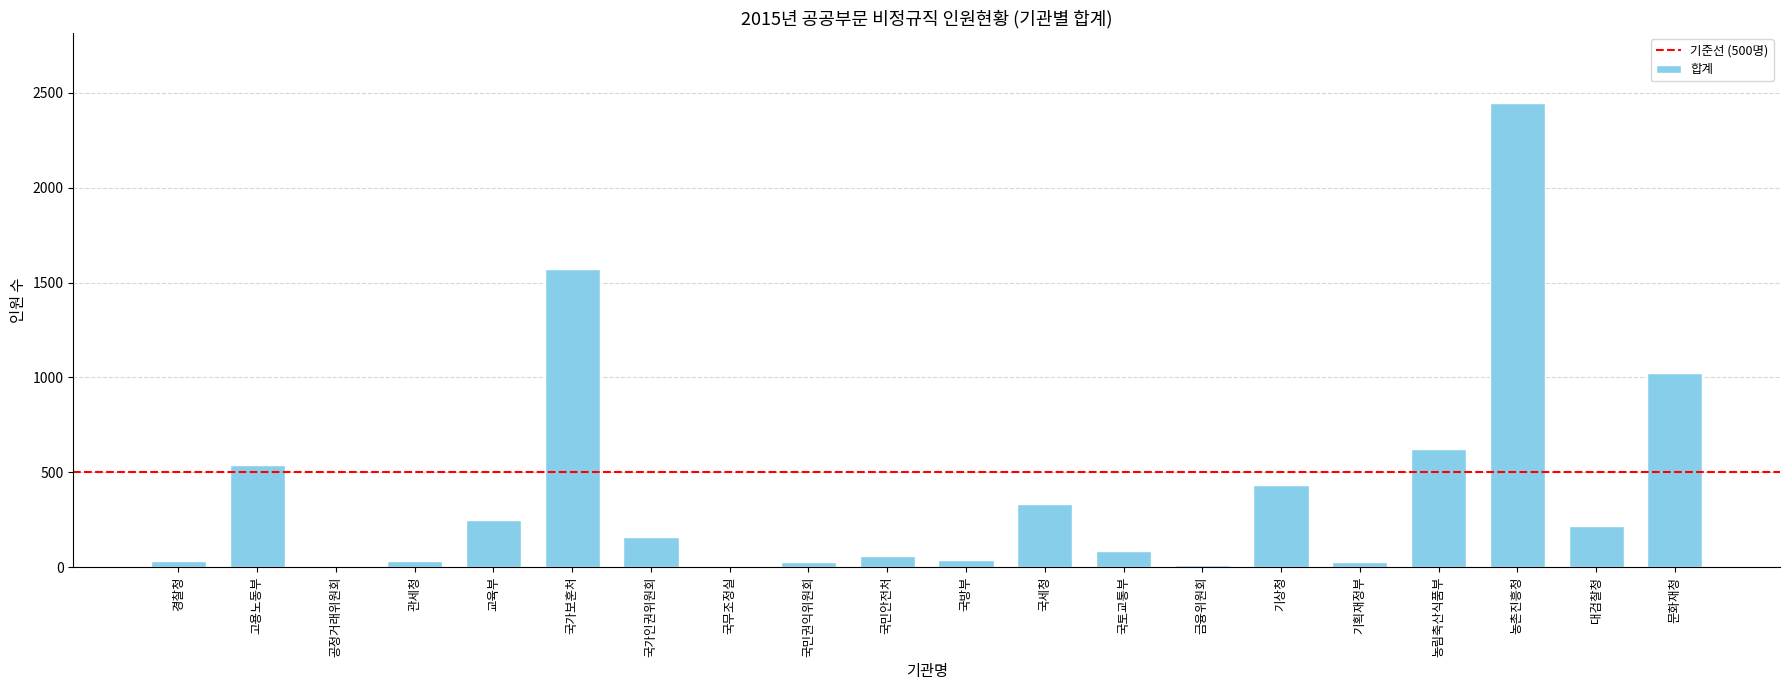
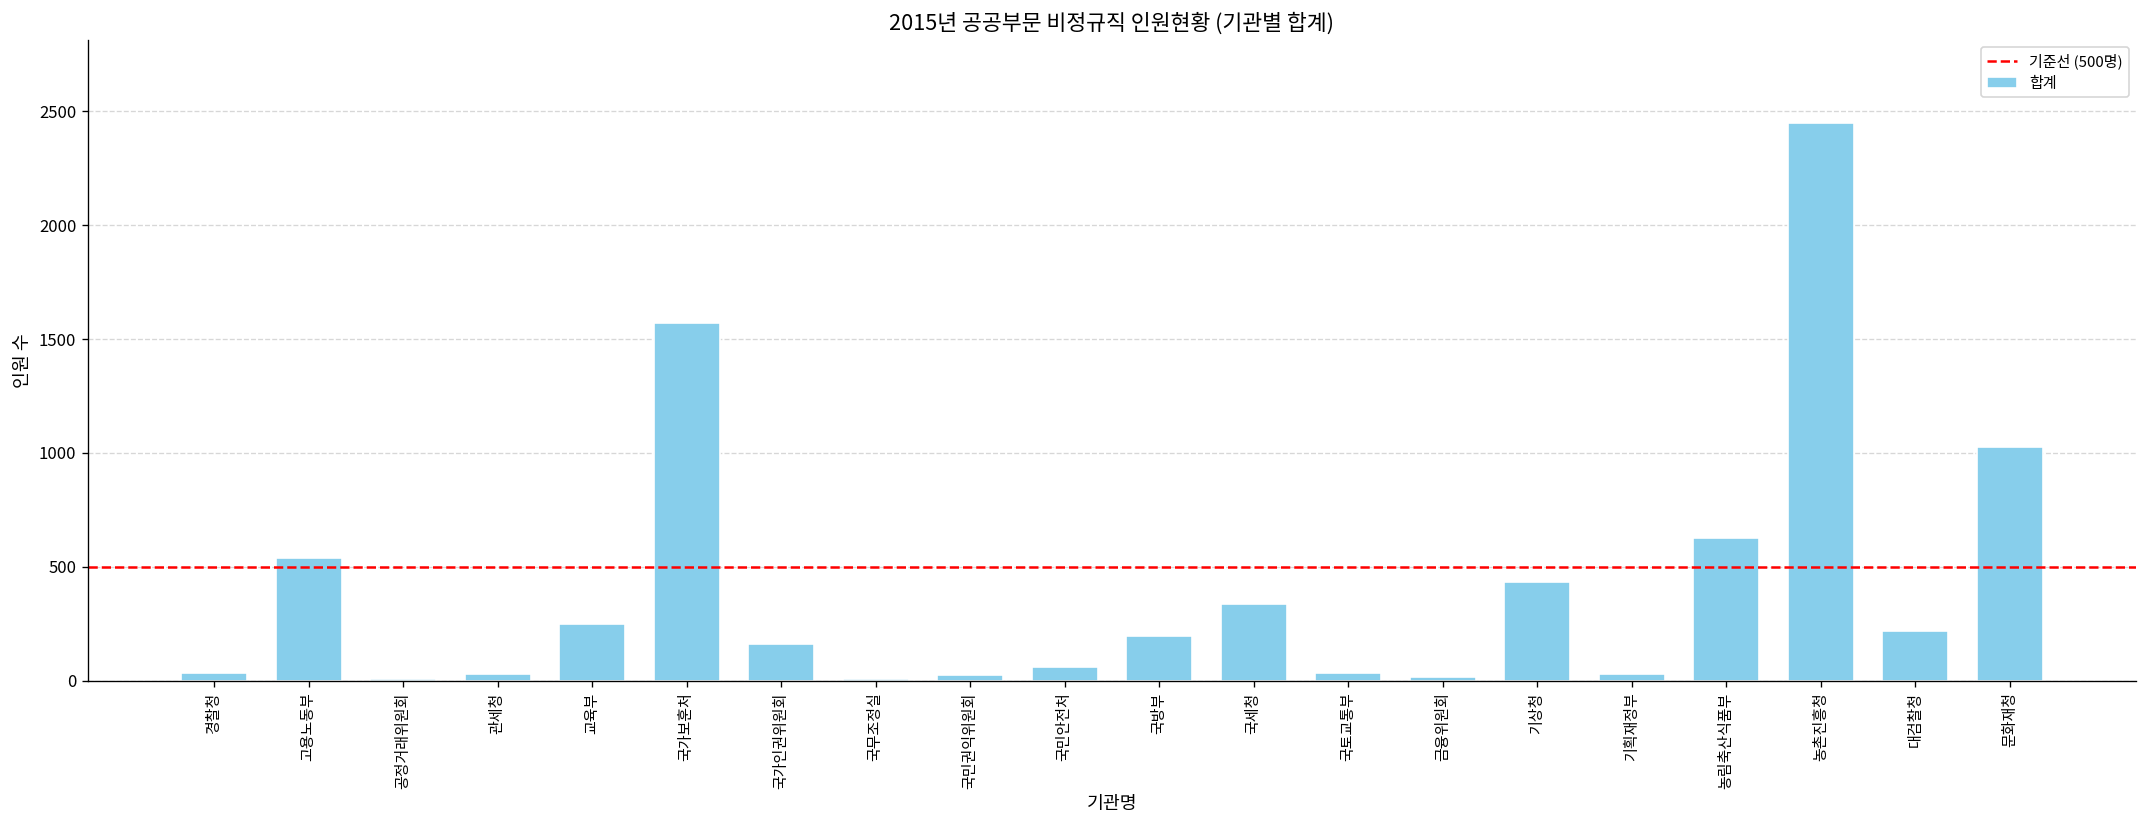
국방부: 40 -> 200
국토교통부: 90 -> 30
